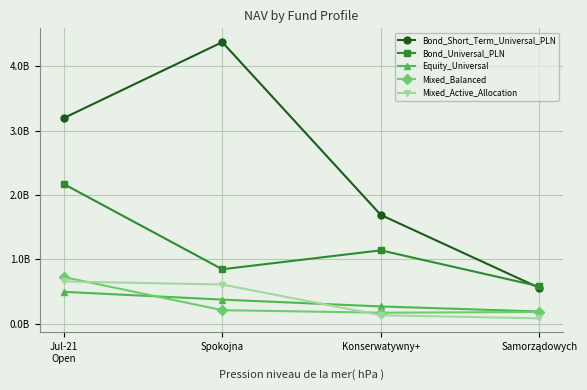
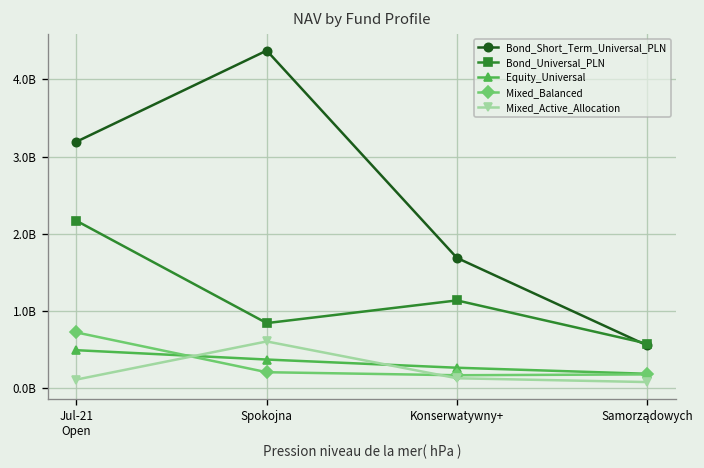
Mixed_Active_Allocation, Jul-21 Open: 700000000 -> 100000000
